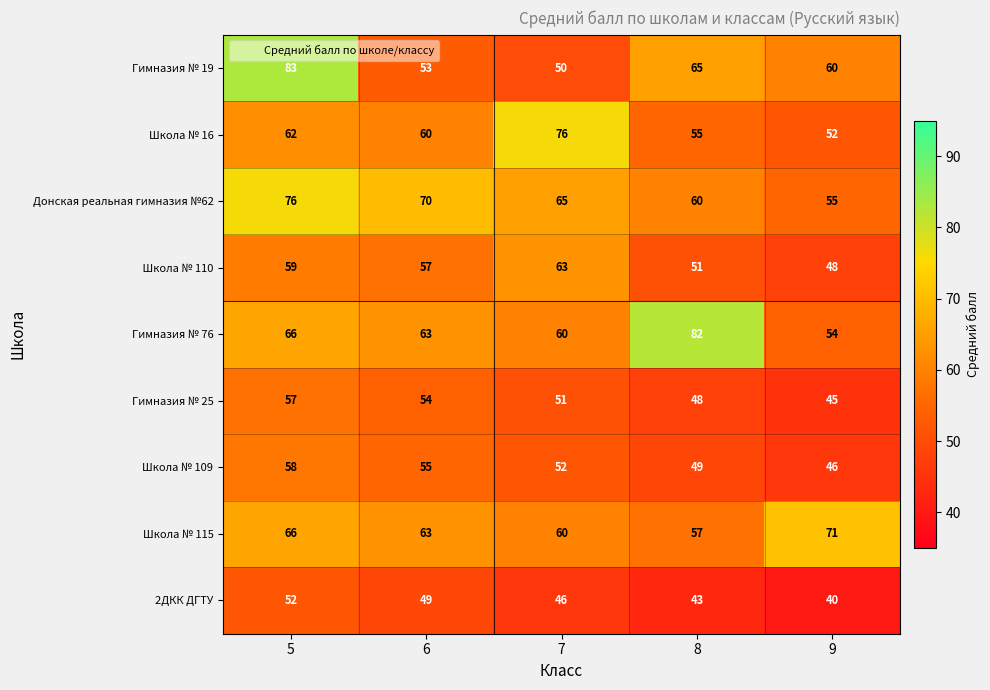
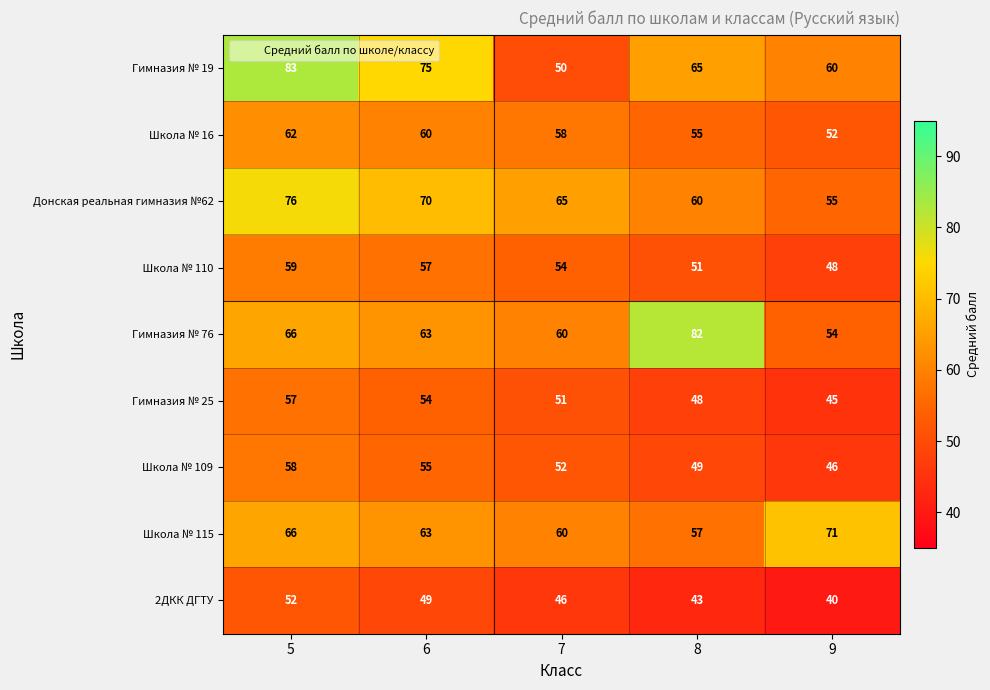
Гимназия № 19, 6: 53 -> 75
Школа № 16, 7: 76 -> 58
Школа № 110, 7: 63 -> 54
